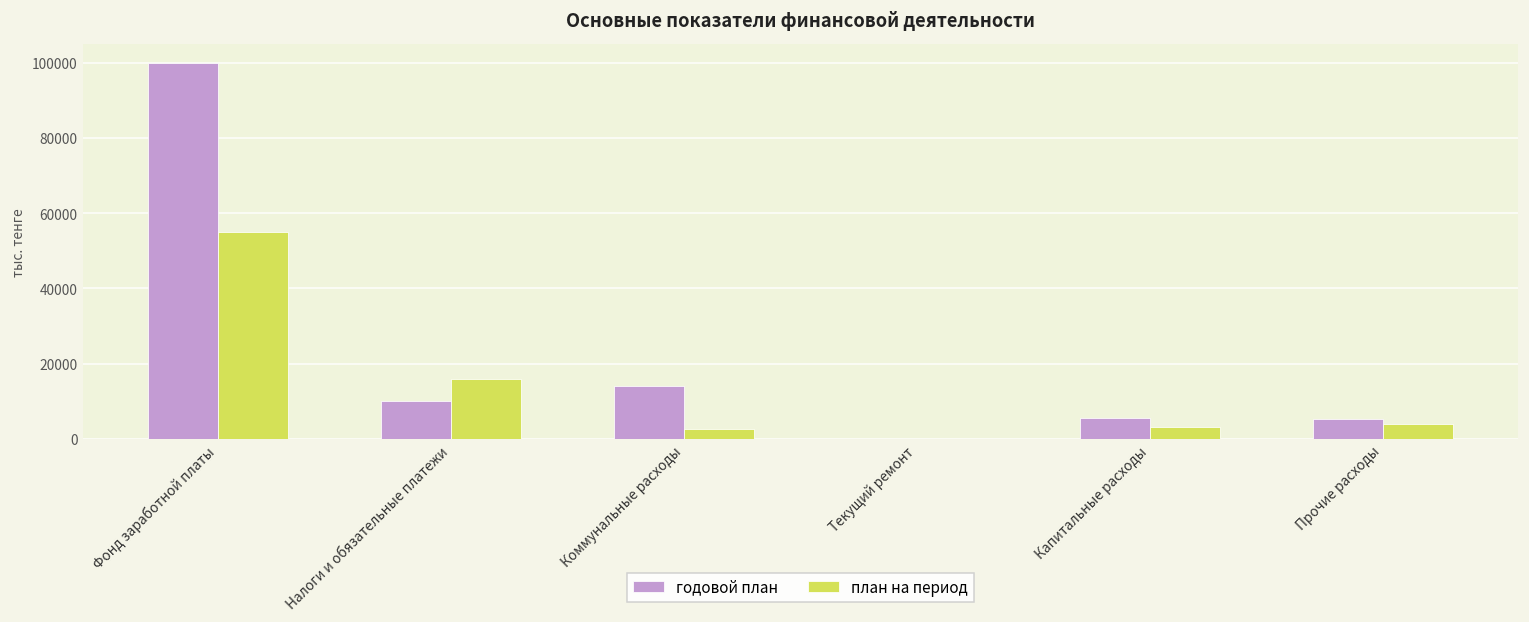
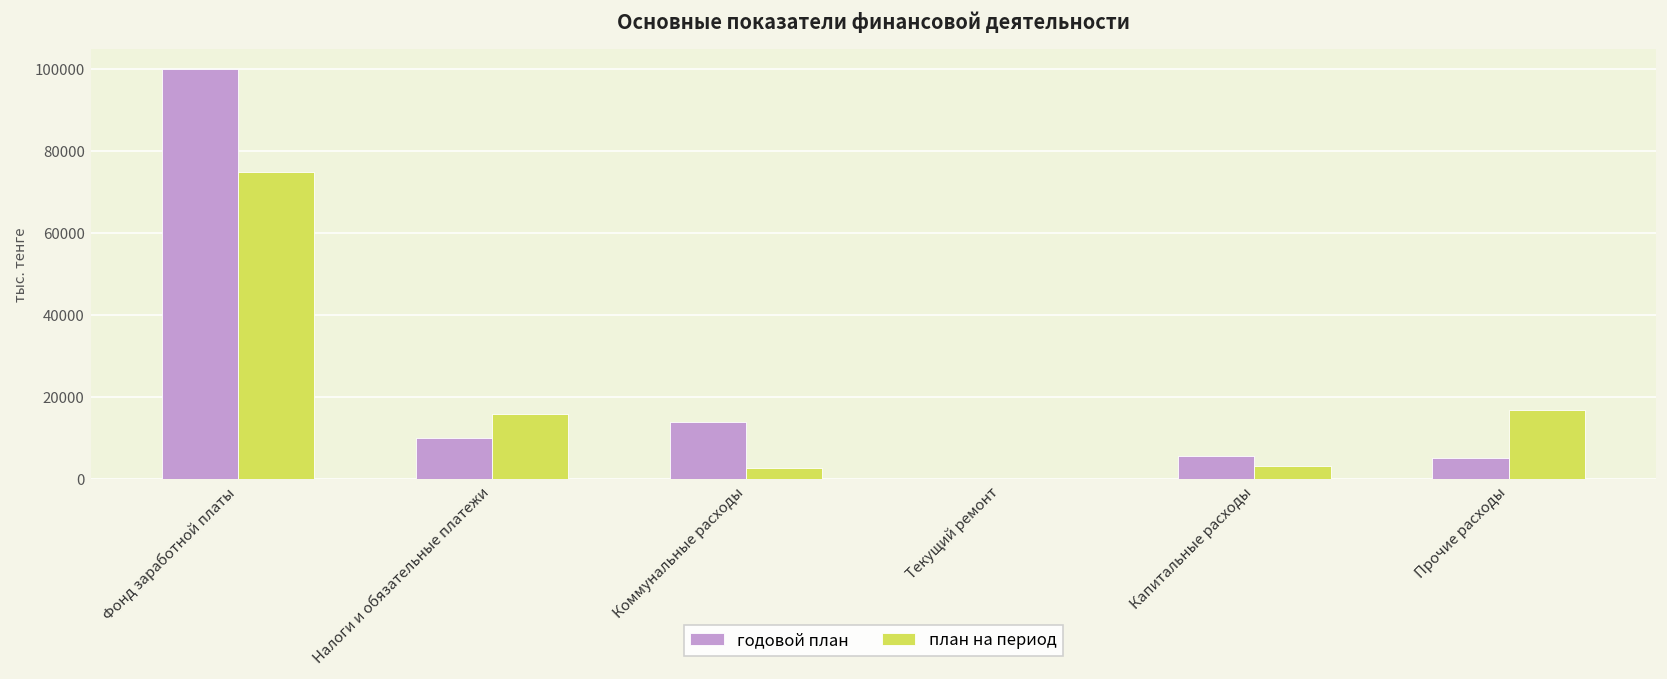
план на период, Фонд заработной платы: 55000 -> 75000
план на период, Прочие расходы: 4000 -> 17000
